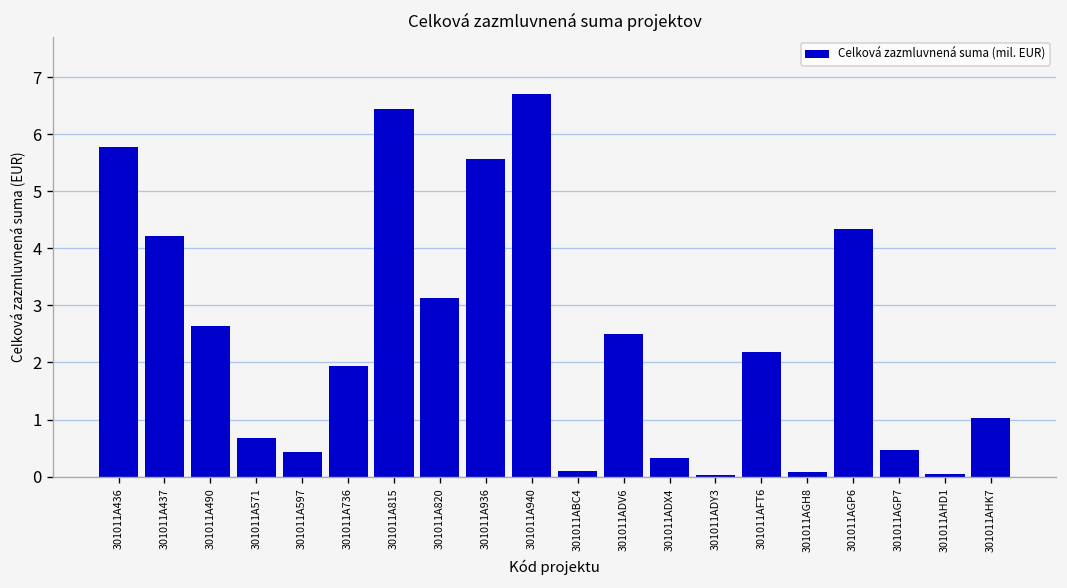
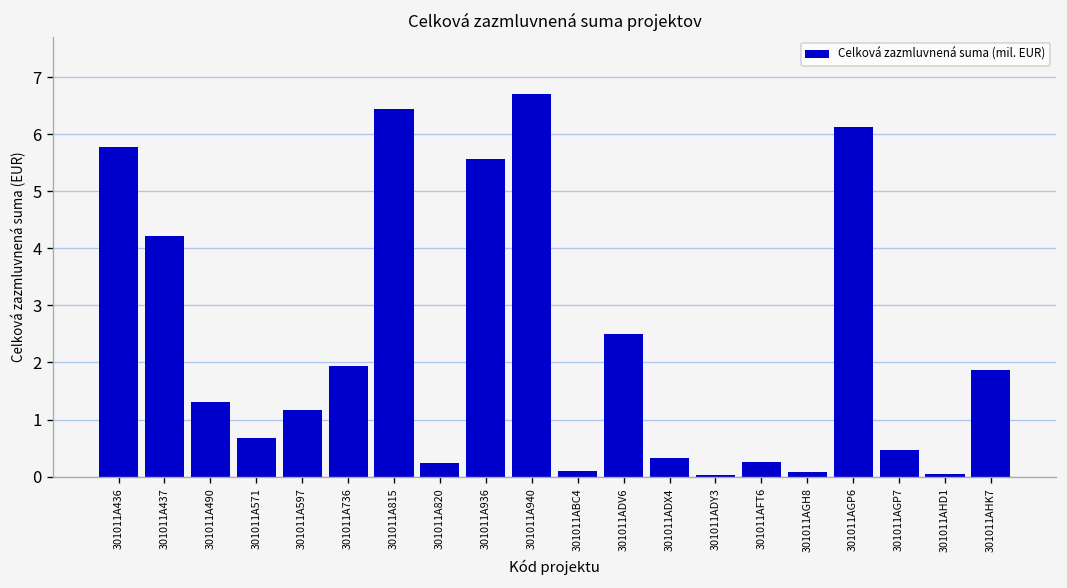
301011A490: 2.6 -> 1.3
301011A597: 0.4 -> 1.2
301011A820: 3.1 -> 0.2
301011AFT6: 2.2 -> 0.3
301011AGP6: 4.3 -> 6.1
301011AHK7: 1.0 -> 1.9
